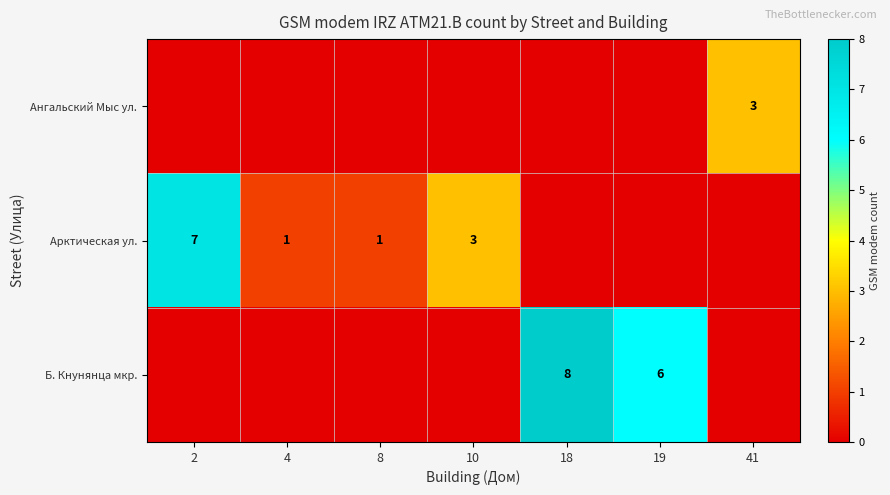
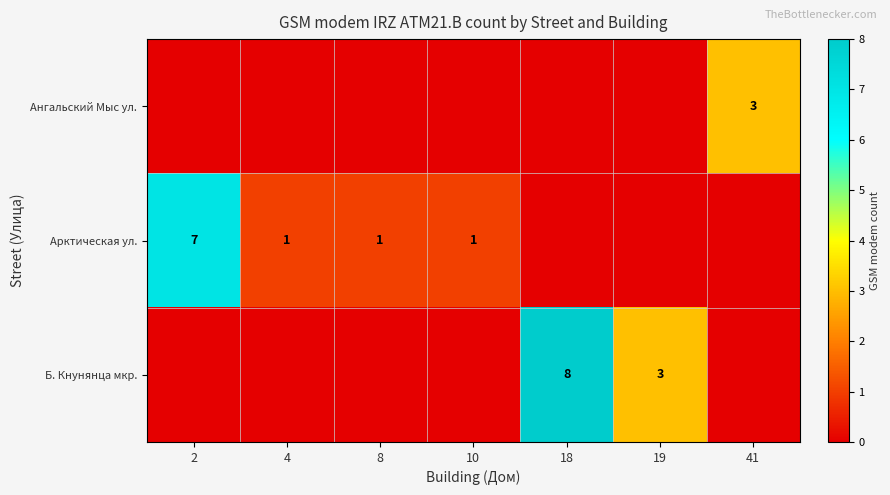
Арктическая ул., 10: 3 -> 1
Б. Кнунянца мкр., 19: 6 -> 3
